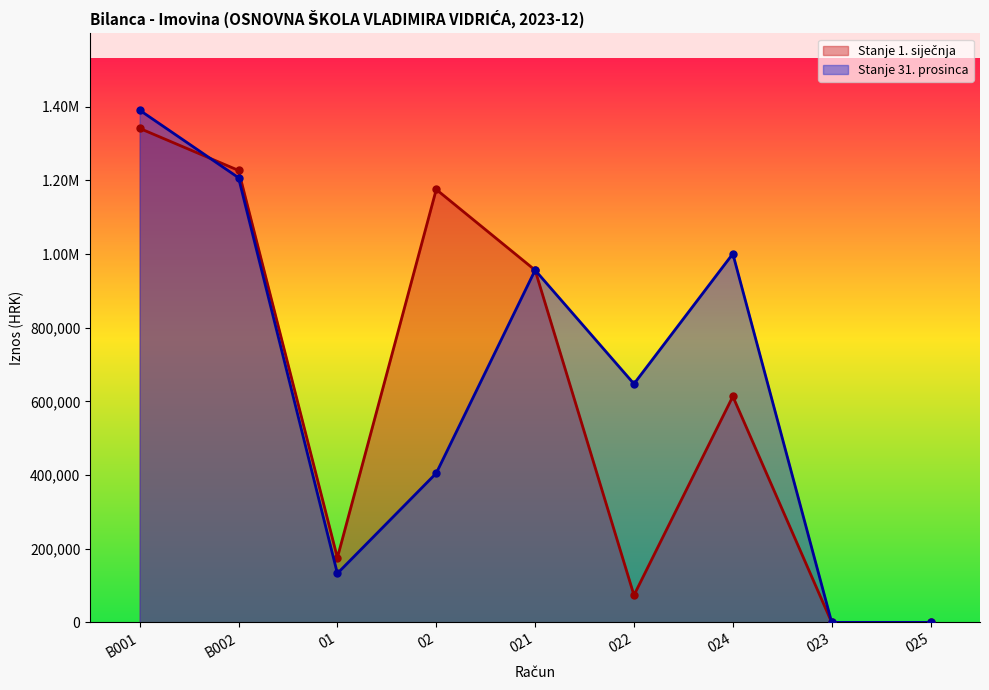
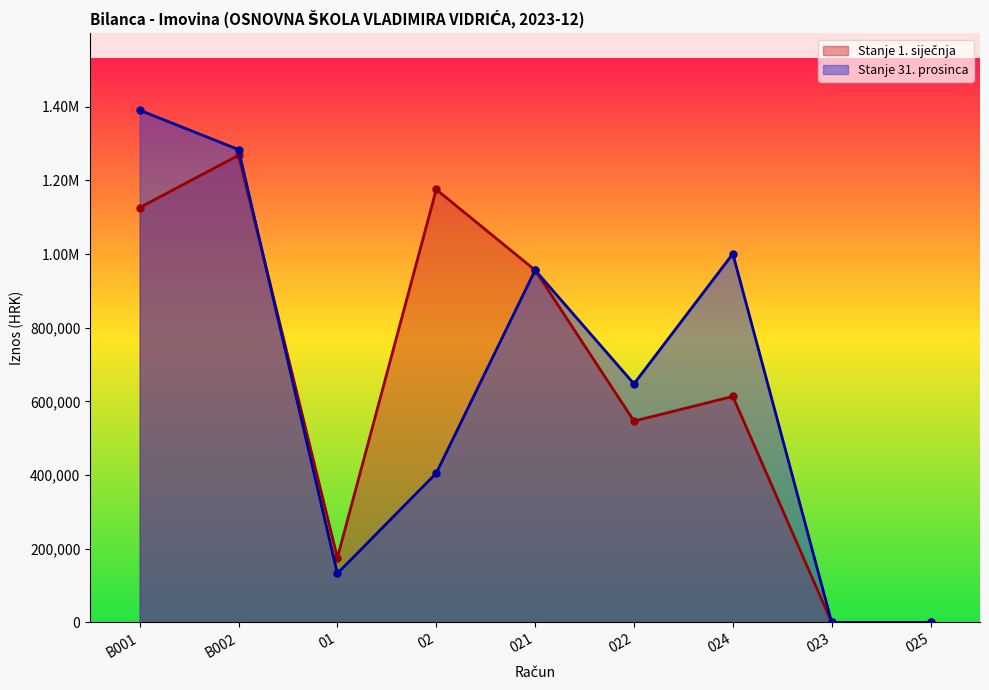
Stanje 1. siječnja, B001: 1,340,000 -> 1,130,000
Stanje 1. siječnja, B002: 1,230,000 -> 1,270,000
Stanje 31. prosinca, B002: 1,210,000 -> 1,280,000
Stanje 1. siječnja, 022: 70,000 -> 550,000
